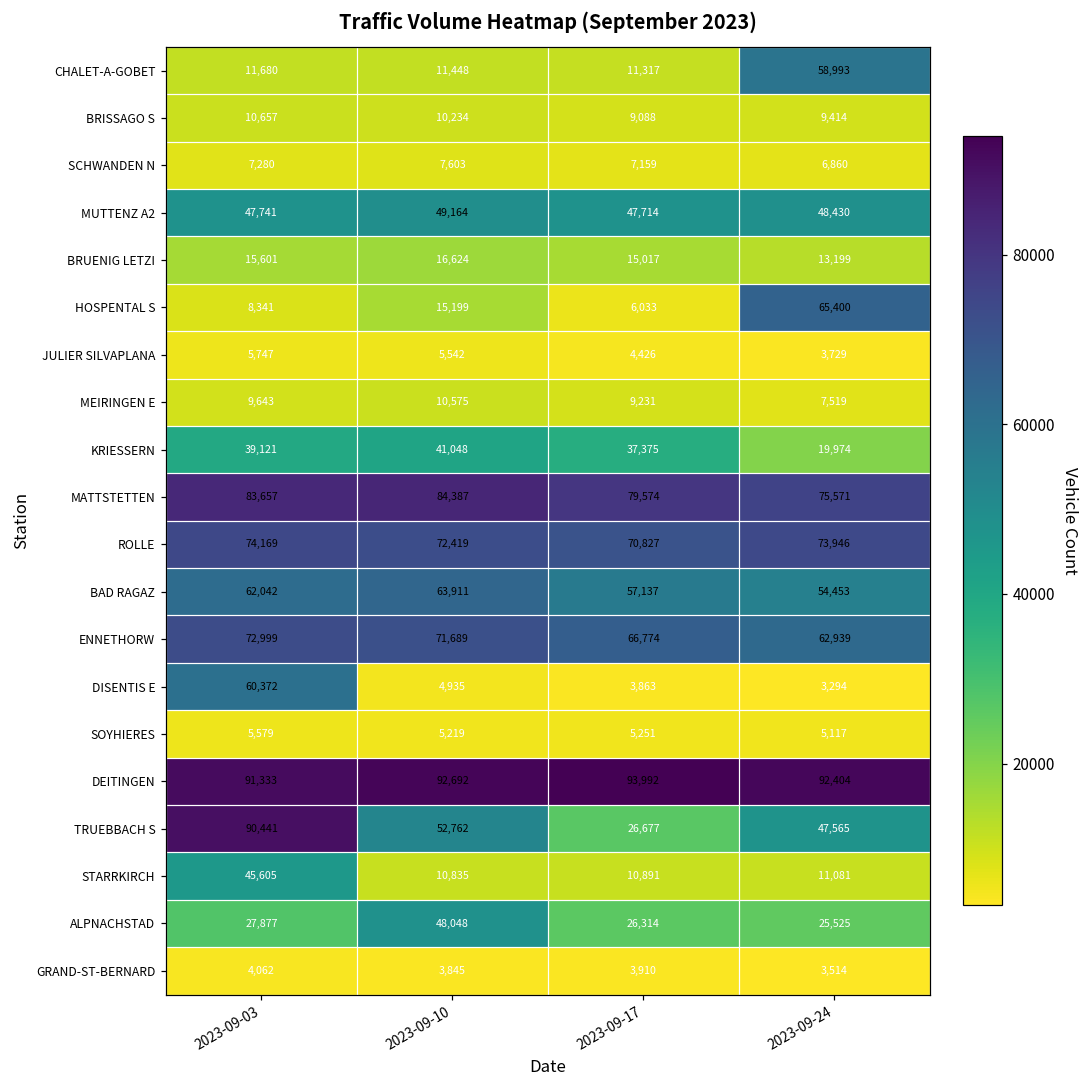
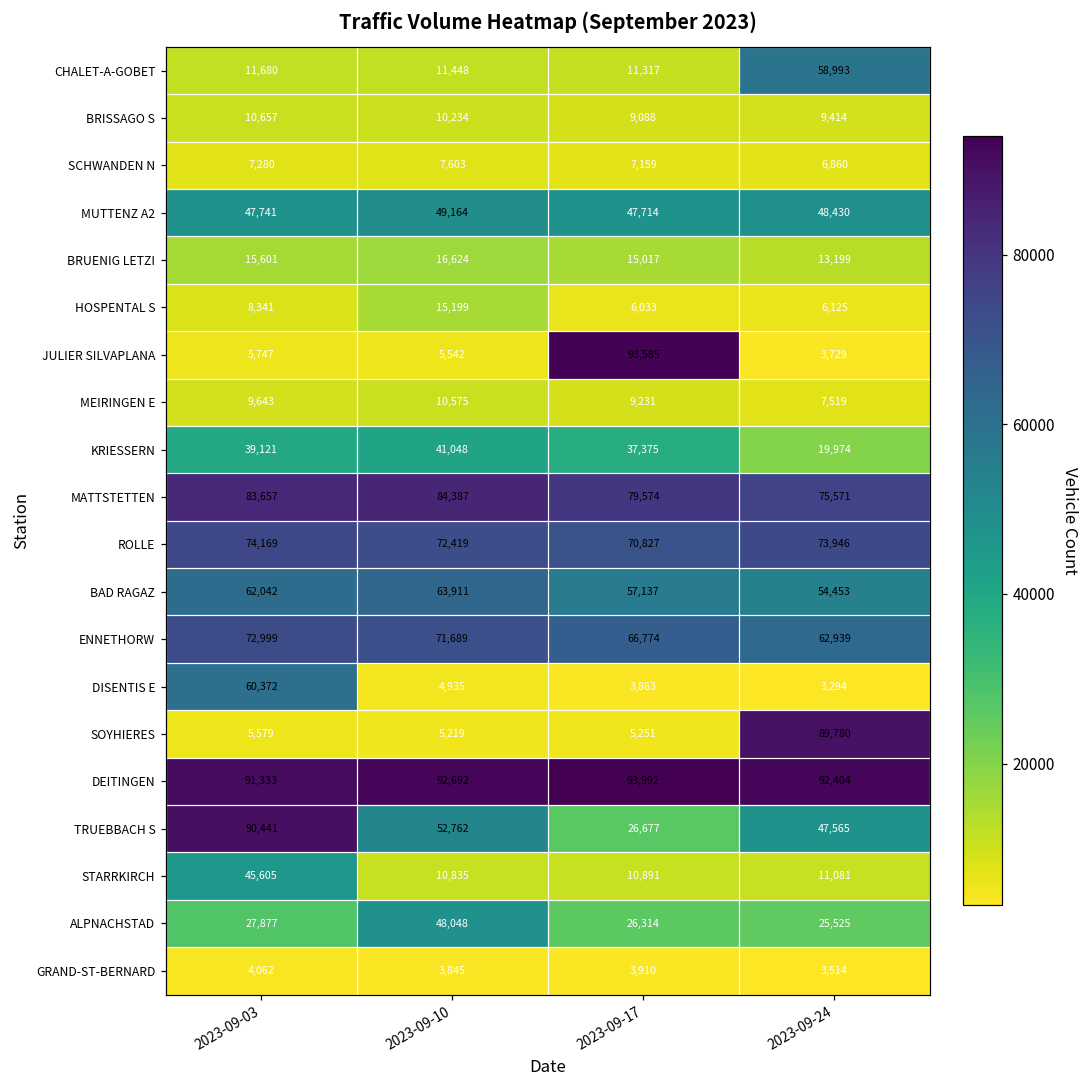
HOSPENTAL S, 2023-09-24: 65,400 -> 6,125
JULIER SILVAPLANA, 2023-09-17: 4,426 -> 93,585
SOYHIERES, 2023-09-24: 5,117 -> 89,780
